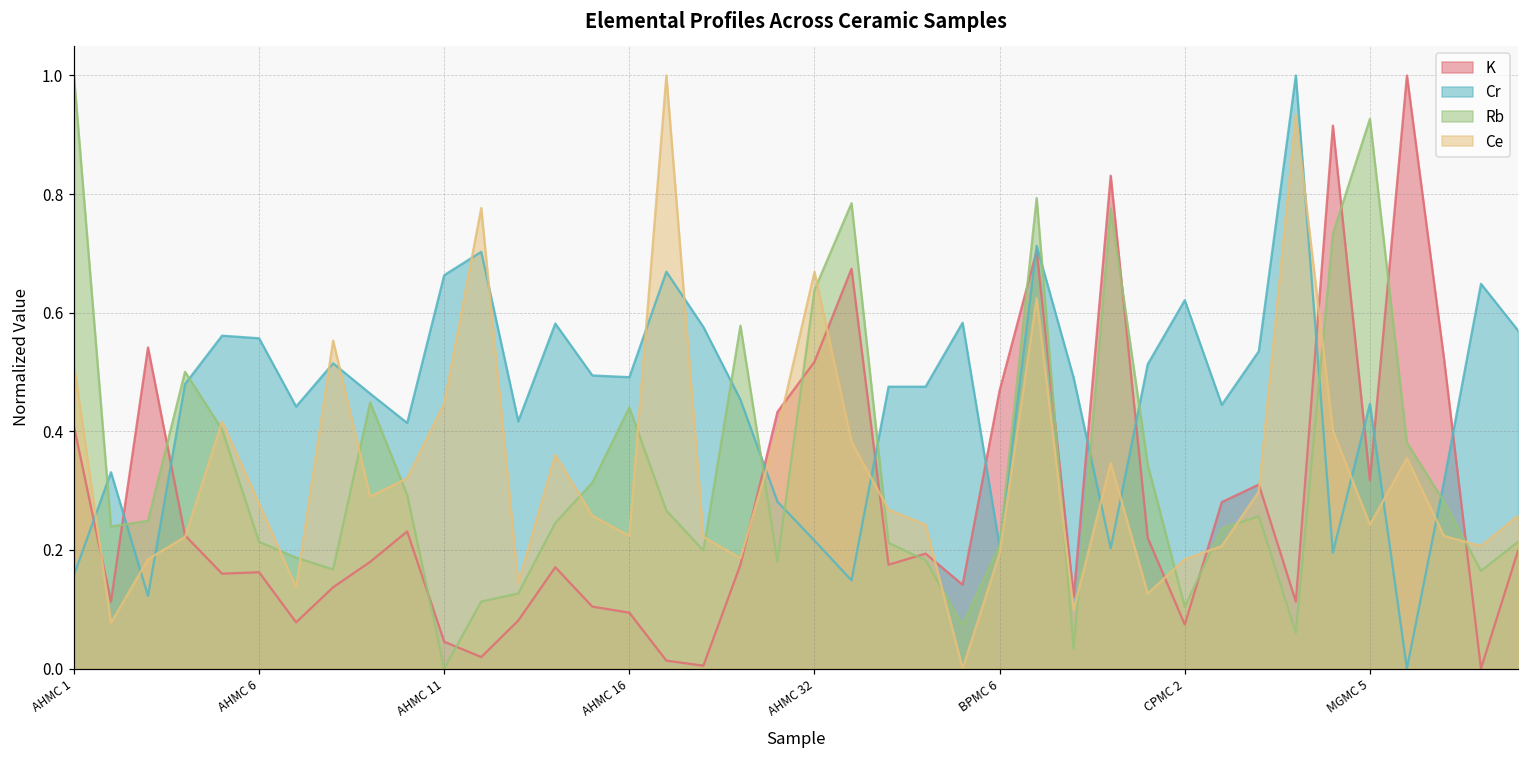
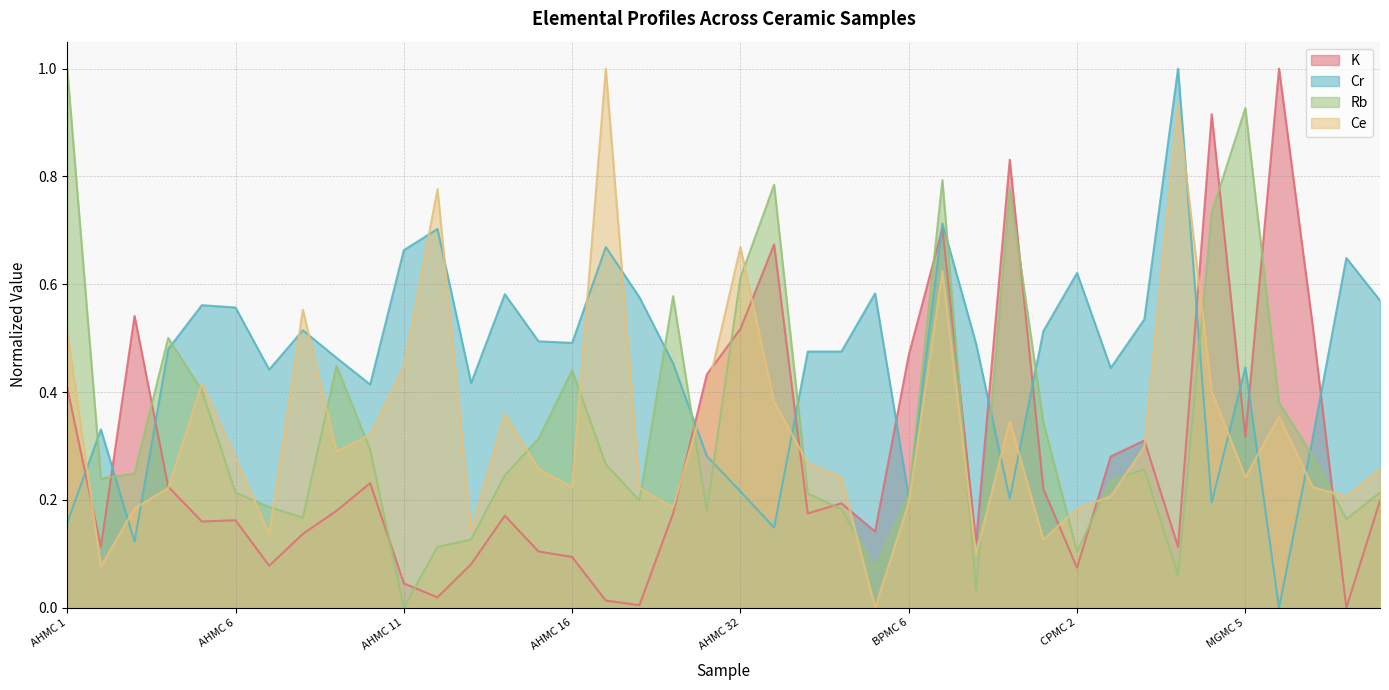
Rb, AHMC 32: 0.64 -> 0.61
